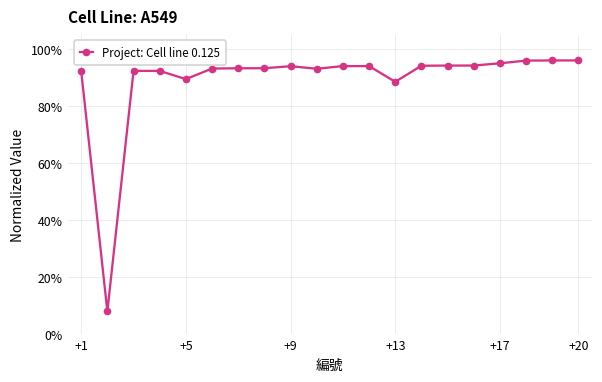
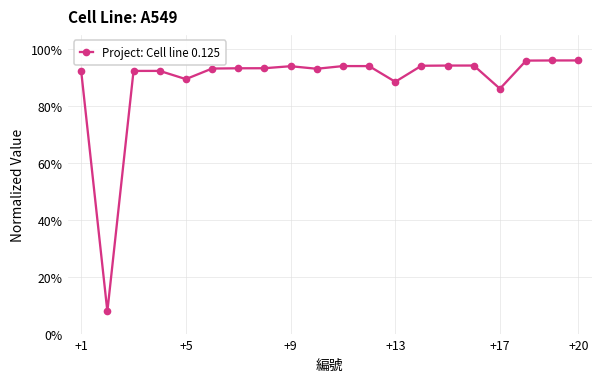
+17: 95% -> 86%
